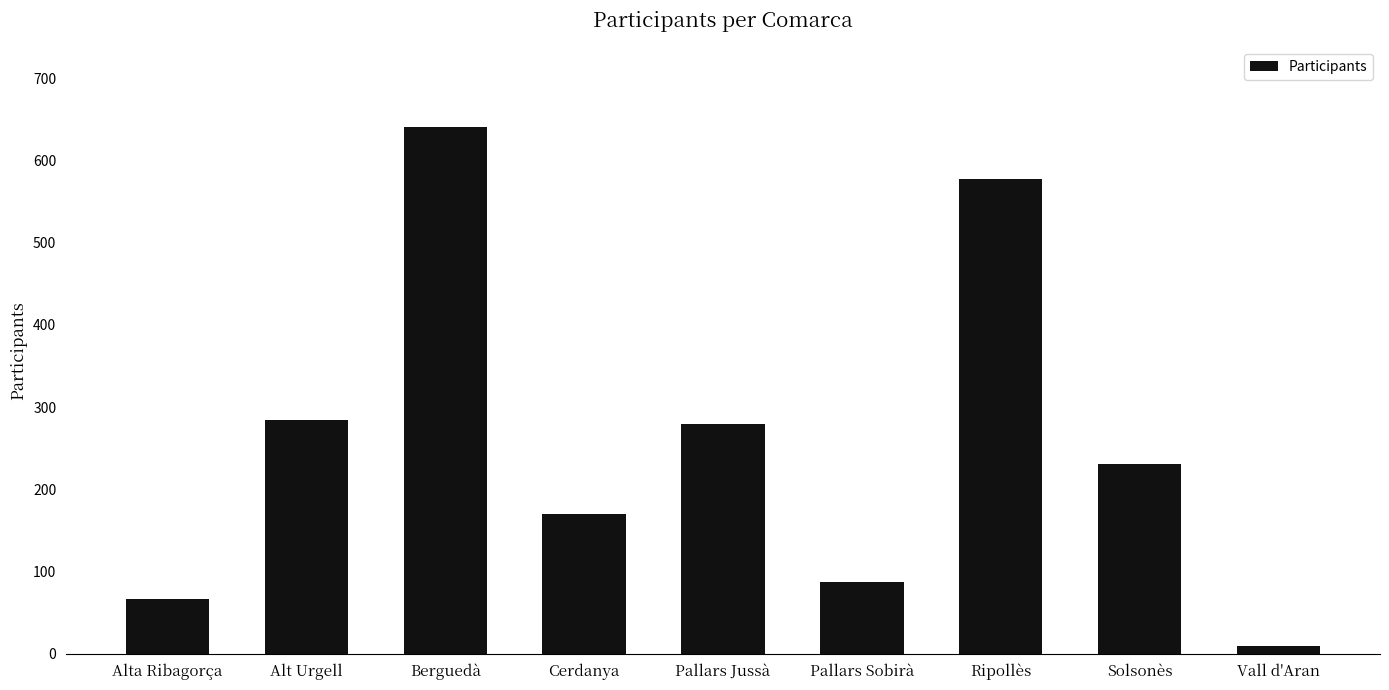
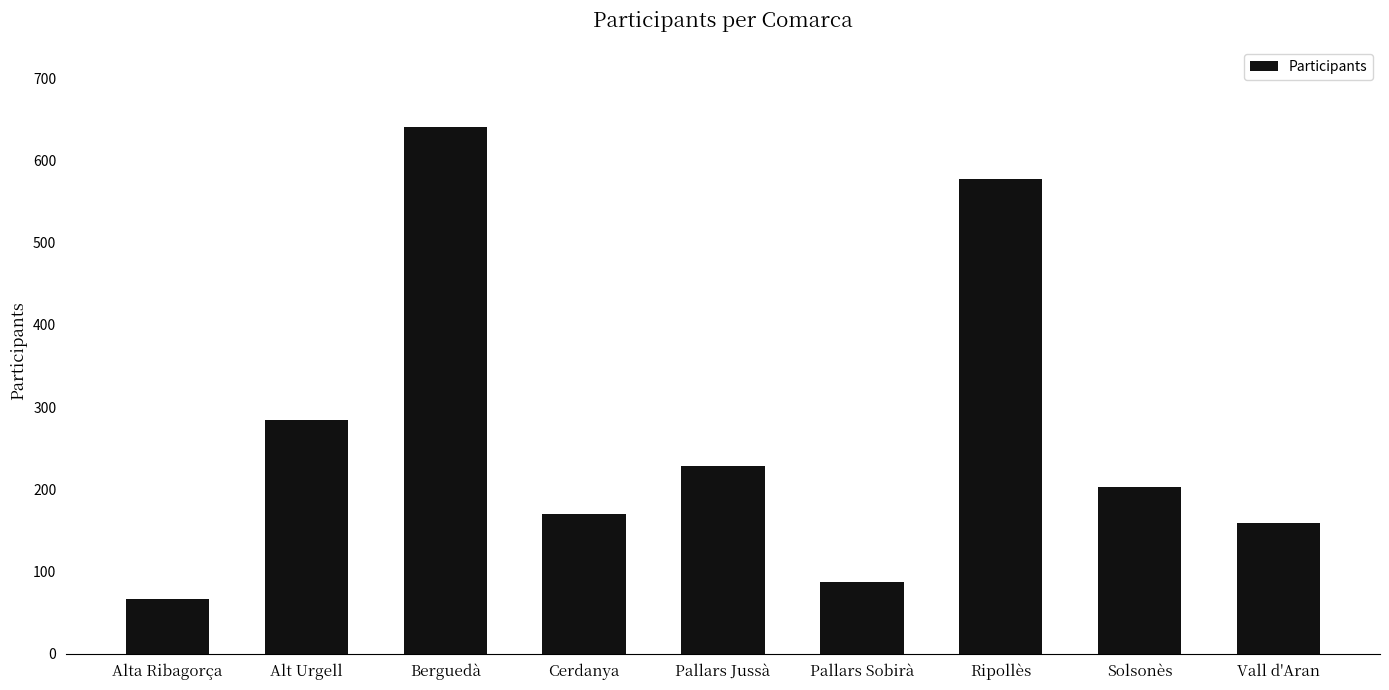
Pallars Jussà: 280 -> 230
Solsonès: 230 -> 200
Vall d'Aran: 10 -> 160
